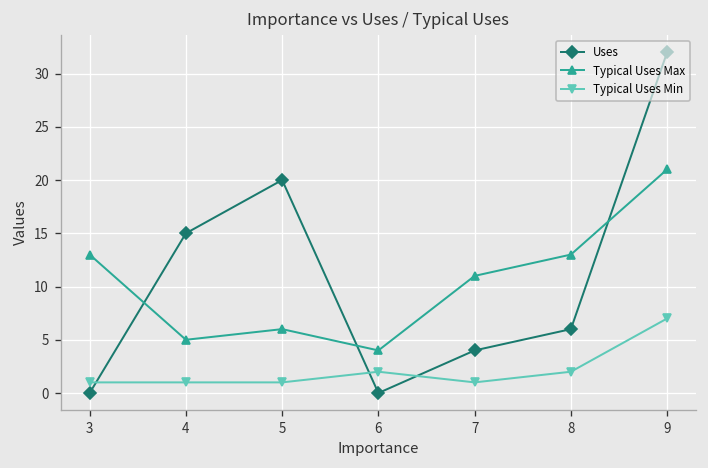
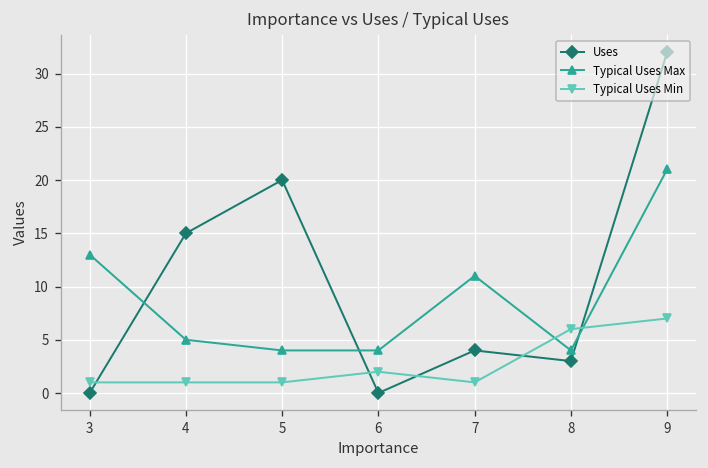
Typical Uses Max, 5: 6 -> 4
Uses, 8: 6 -> 3
Typical Uses Max, 8: 13 -> 4
Typical Uses Min, 8: 2 -> 6
